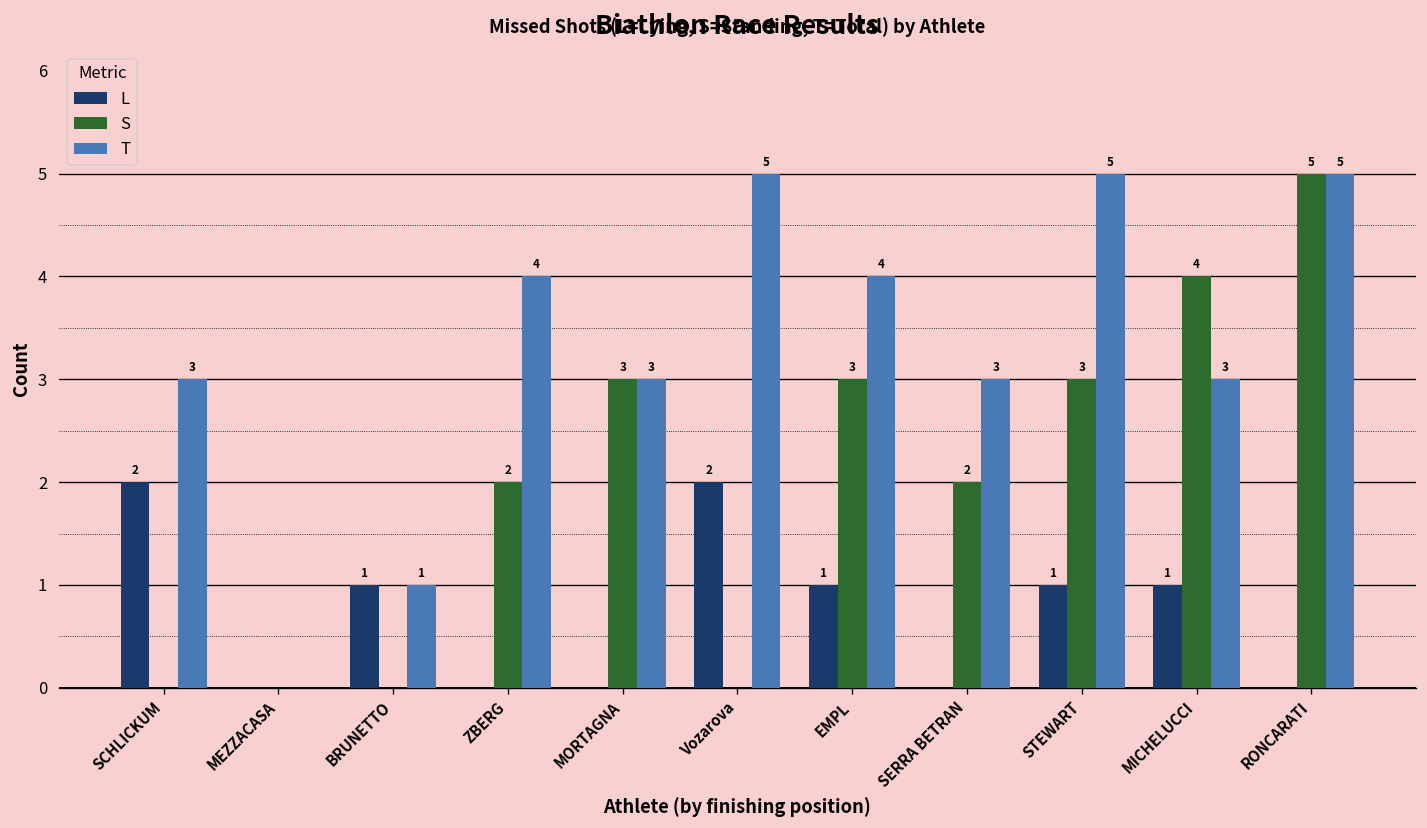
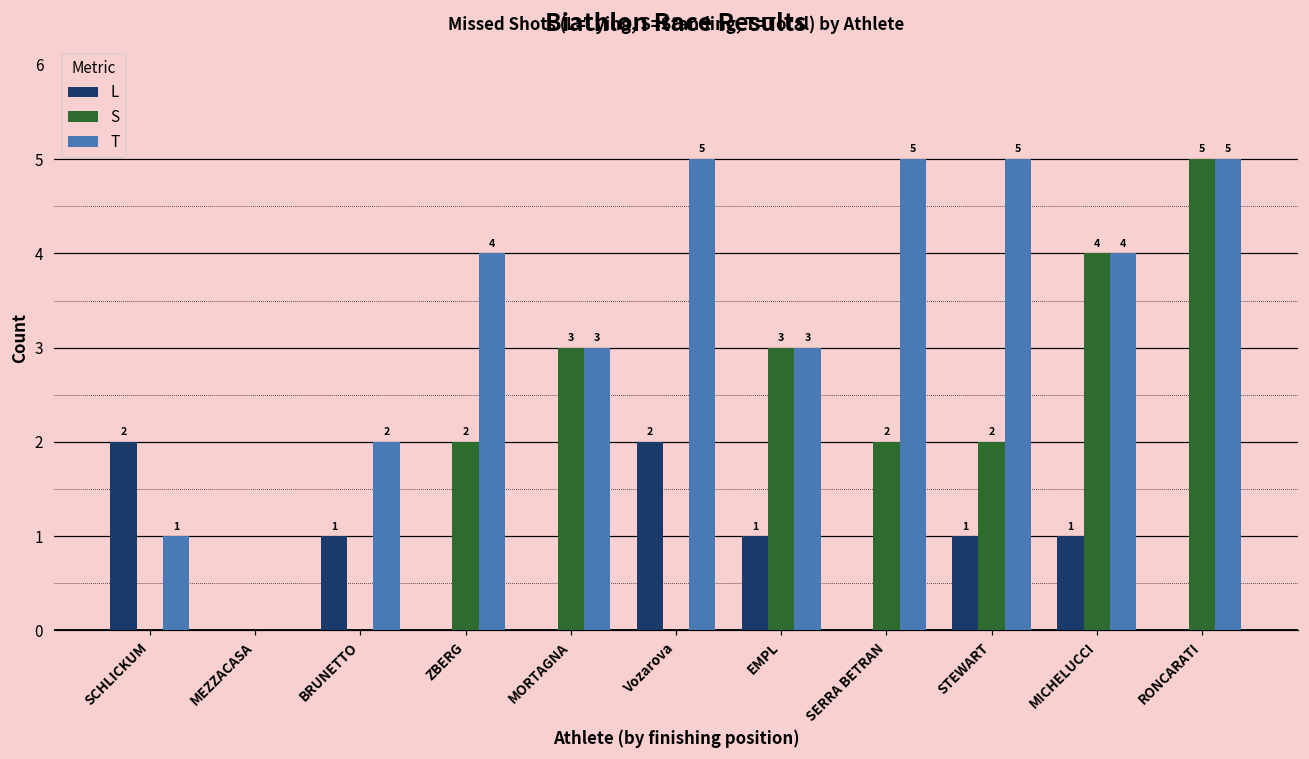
T, SCHLICKUM: 3 -> 1
T, BRUNETTO: 1 -> 2
T, EMPL: 4 -> 3
T, SERRA BETRAN: 3 -> 5
S, STEWART: 3 -> 2
T, MICHELUCCI: 3 -> 4
